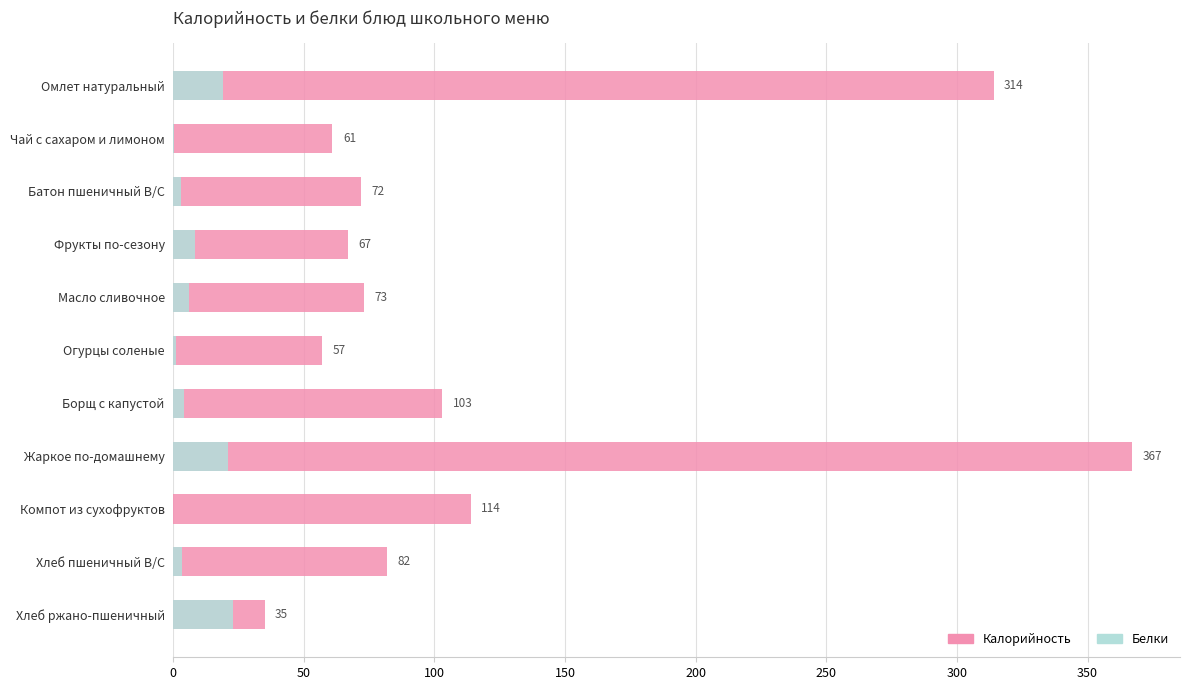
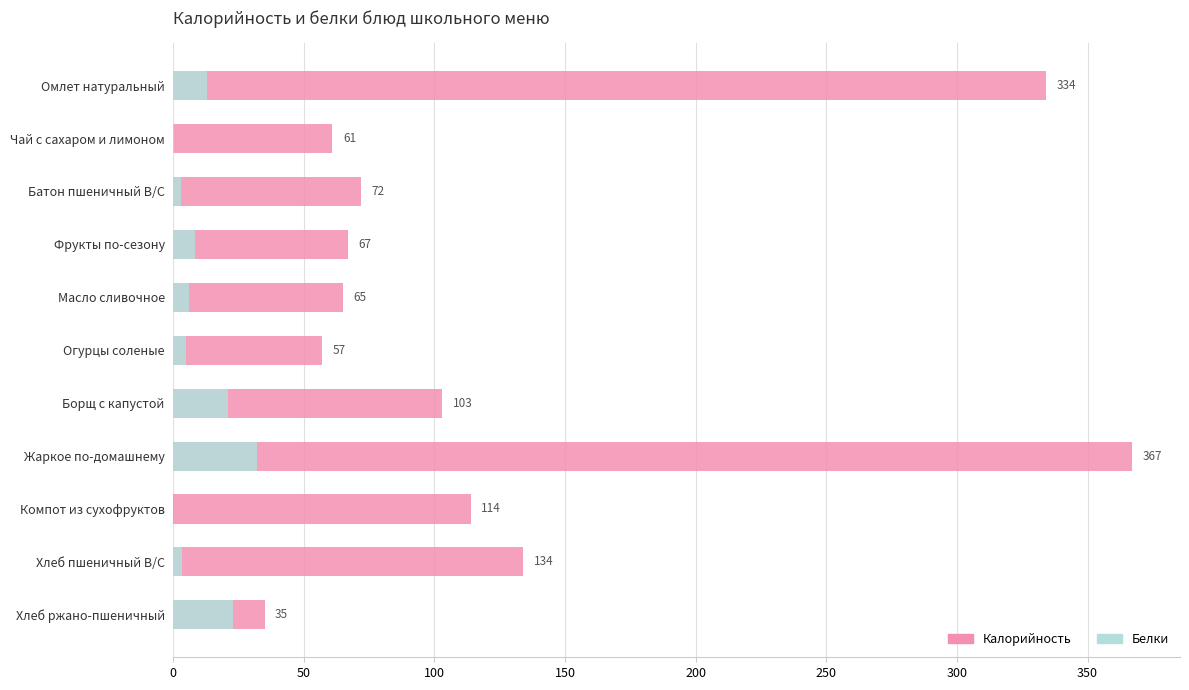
Калорийность, Омлет натуральный: 314 -> 334
Белки, Омлет натуральный: 19 -> 13
Калорийность, Масло сливочное: 73 -> 65
Белки, Огурцы соленые: 1 -> 5
Белки, Борщ с капустой: 4 -> 21
Белки, Жаркое по-домашнему: 21 -> 32
Калорийность, Хлеб пшеничный В/С: 82 -> 134
